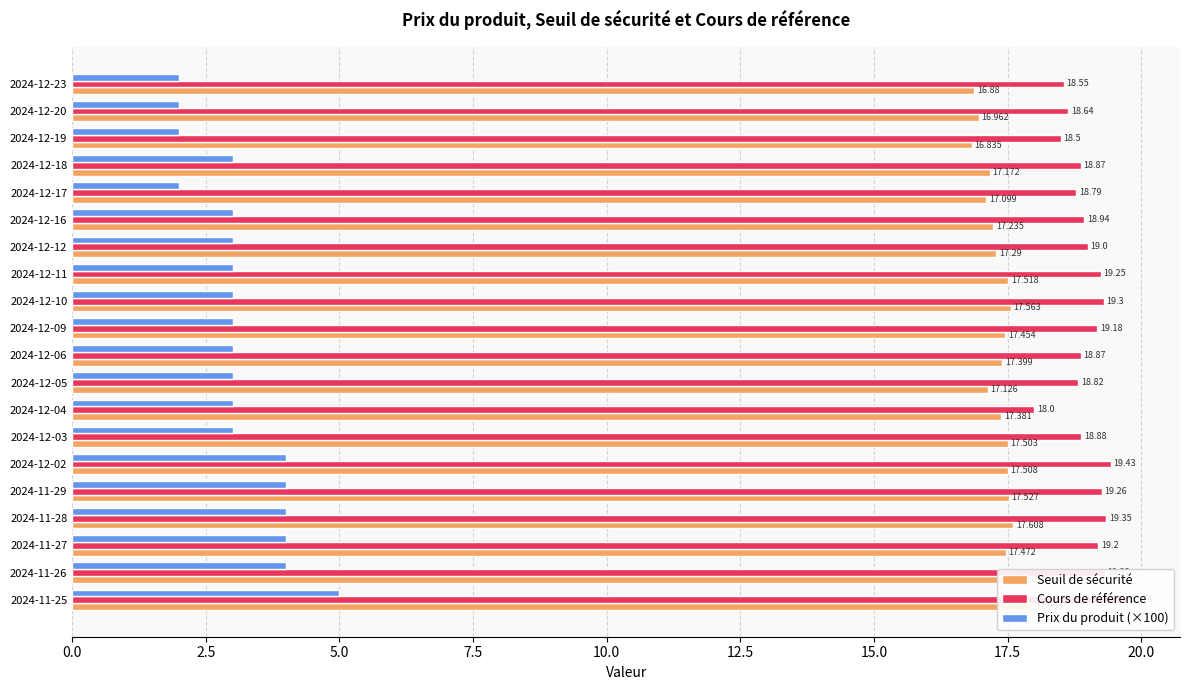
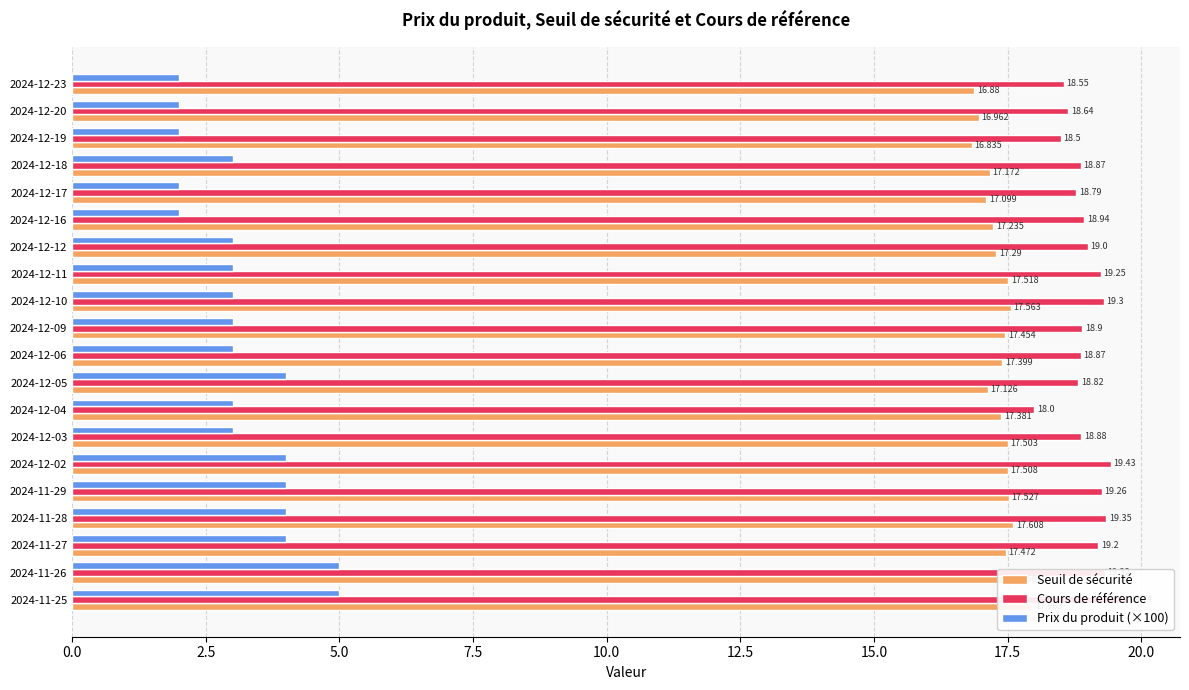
Prix du produit (×100), 2024-12-16: 3.0 -> 2.0
Cours de référence, 2024-12-09: 19.18 -> 18.9
Prix du produit (×100), 2024-12-05: 3.0 -> 4.0
Prix du produit (×100), 2024-11-26: 4.0 -> 5.0
